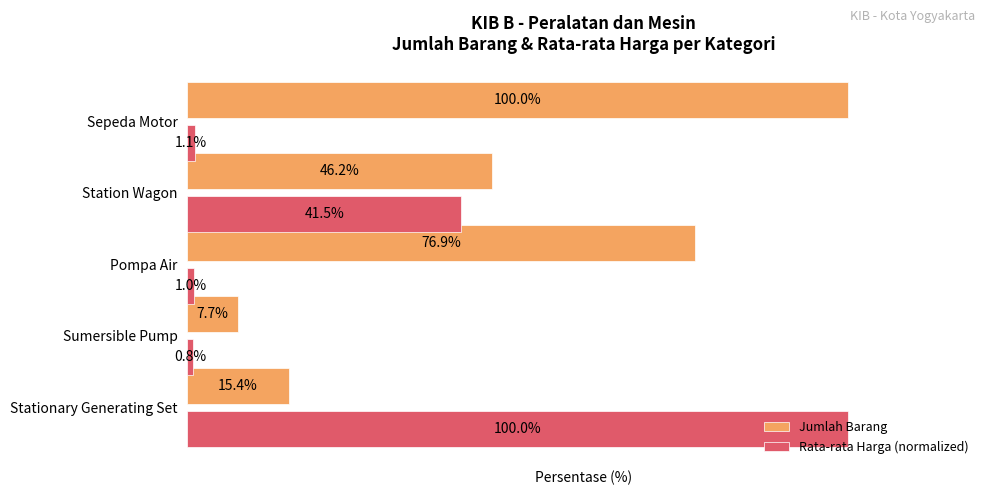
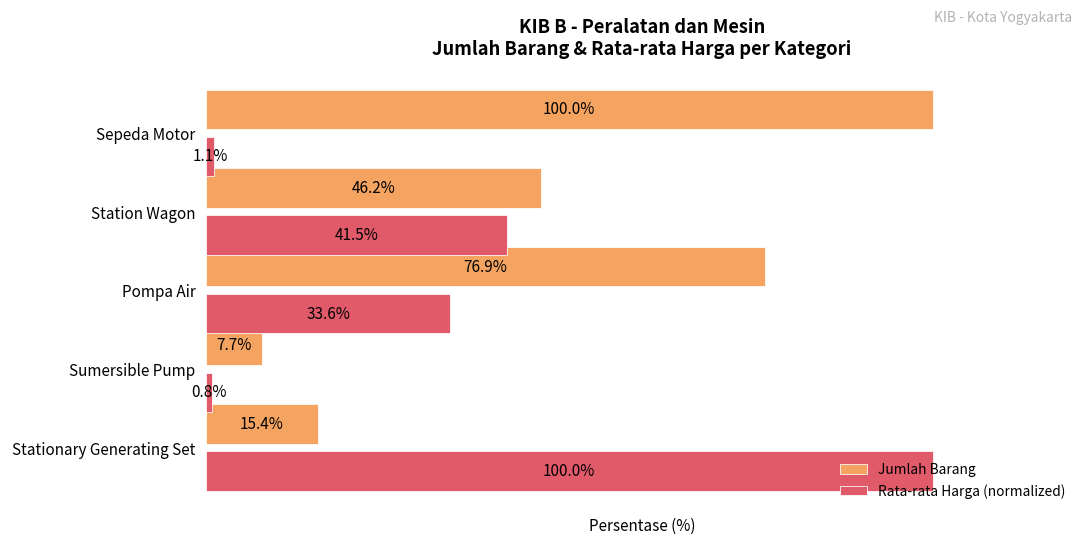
Rata-rata Harga (normalized), Pompa Air: 1.0% -> 33.6%
